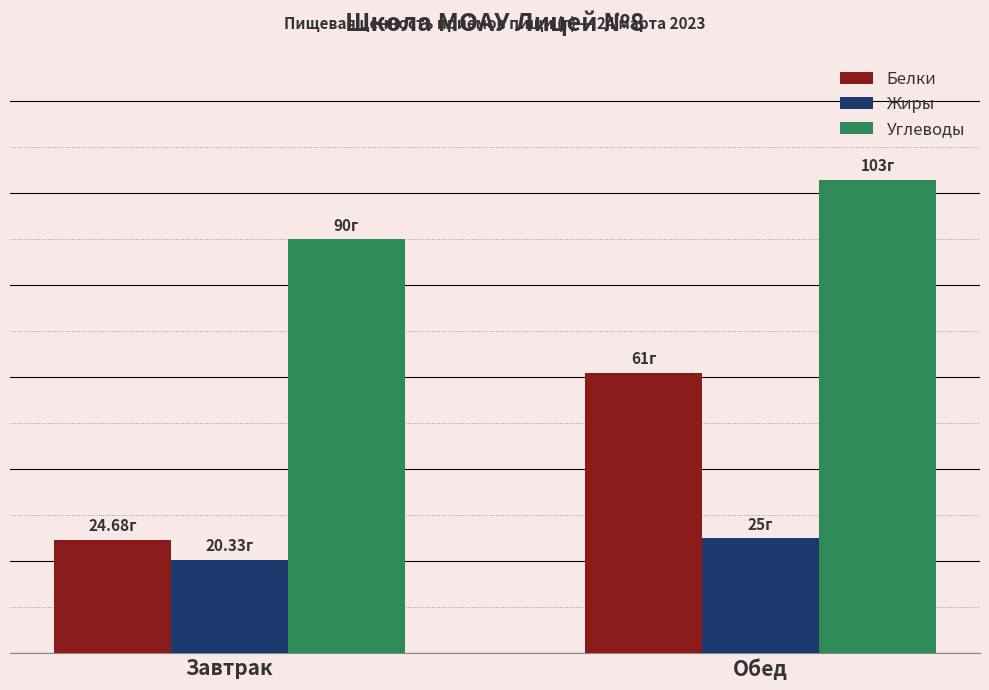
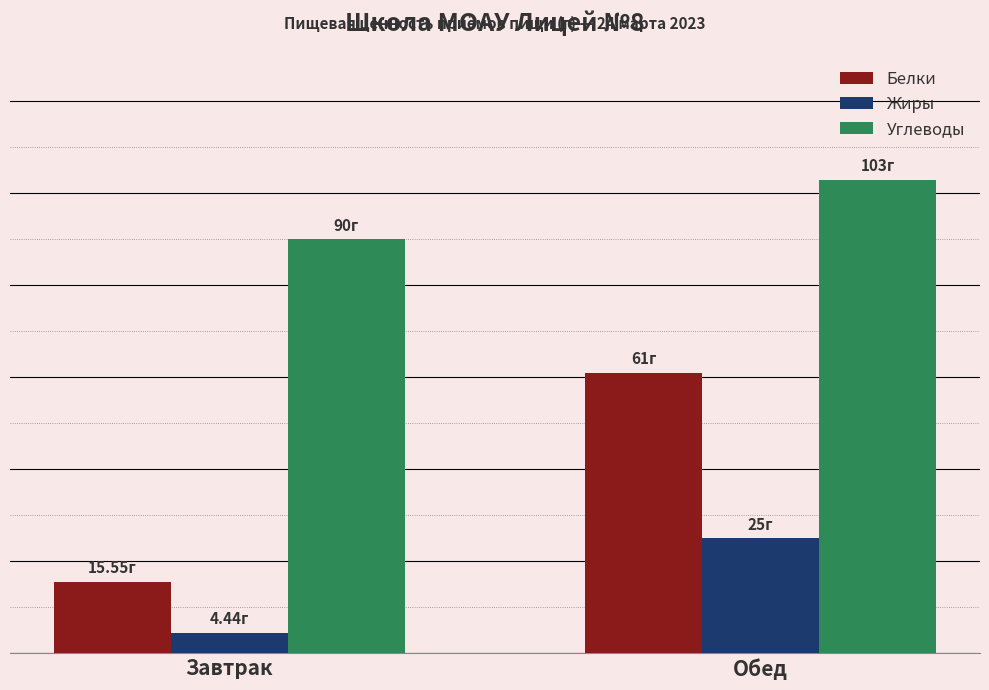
Белки, Завтрак: 24.68г -> 15.55г
Жиры, Завтрак: 20.33г -> 4.44г
